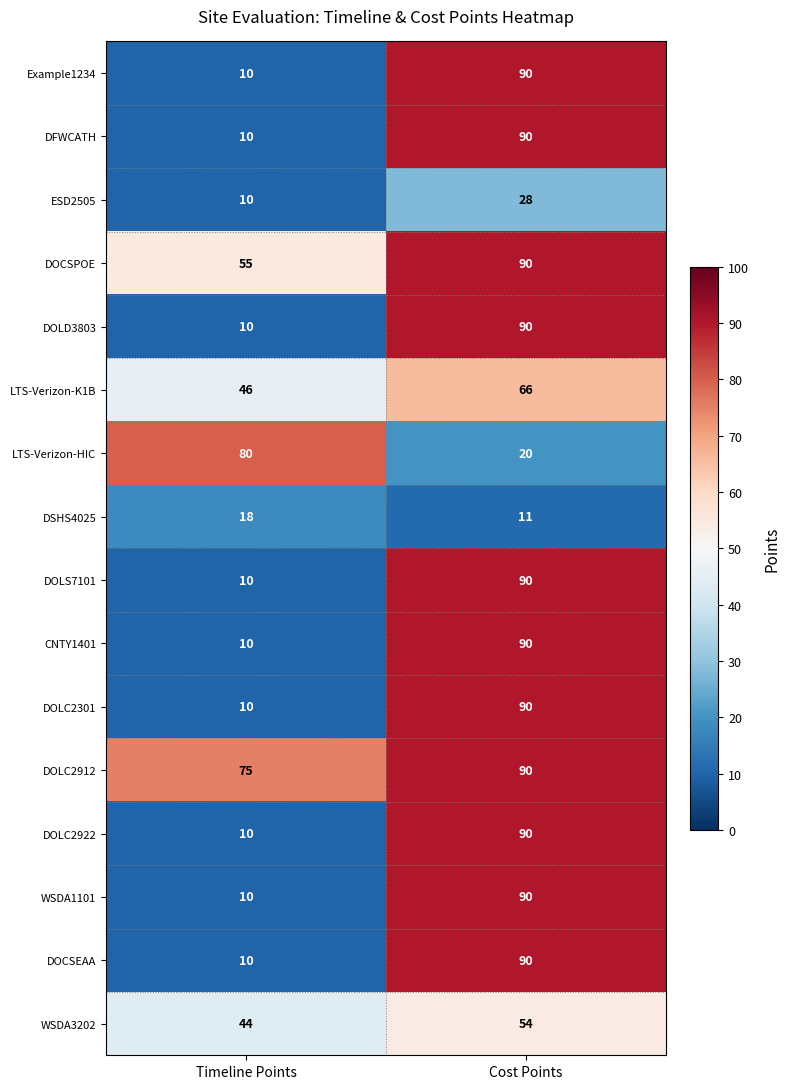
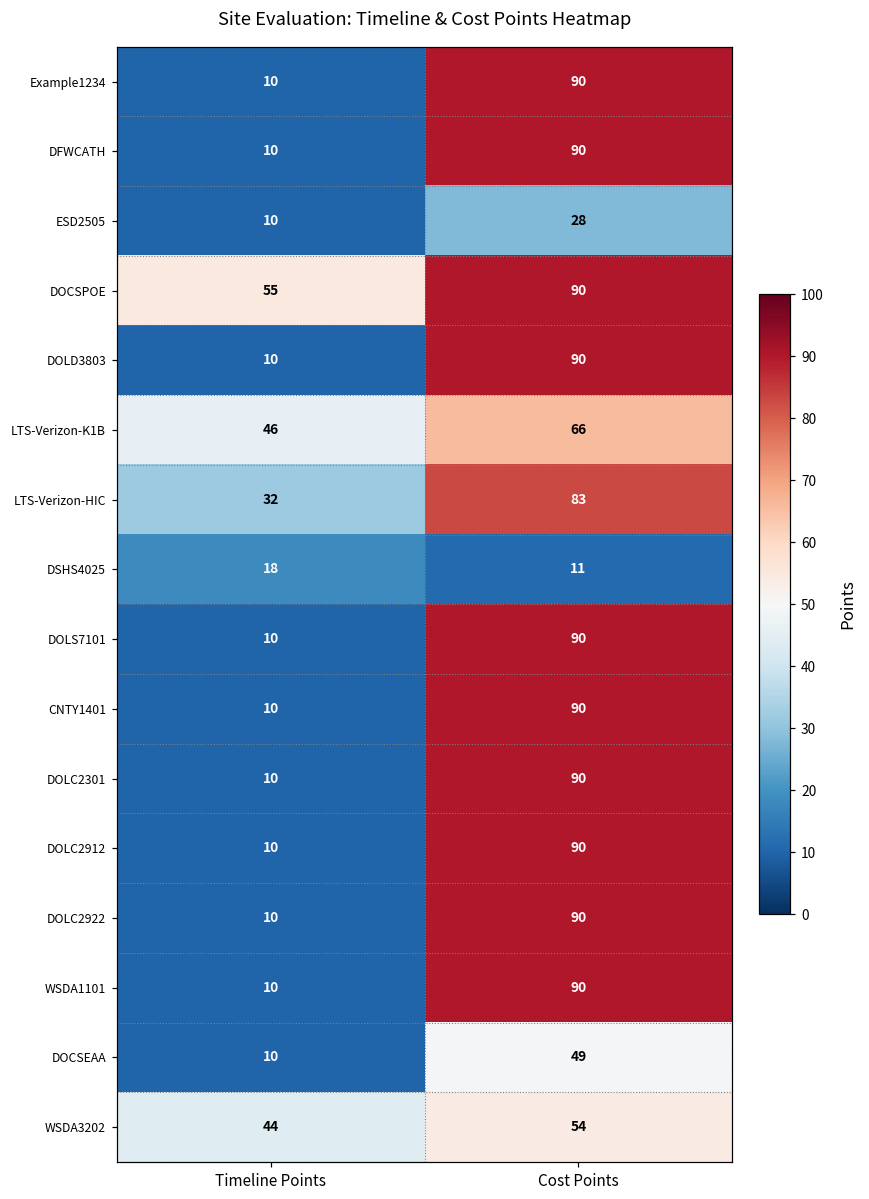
LTS-Verizon-HIC, Timeline Points: 80 -> 32
LTS-Verizon-HIC, Cost Points: 20 -> 83
DOLC2912, Timeline Points: 75 -> 10
DOCSEAA, Cost Points: 90 -> 49
